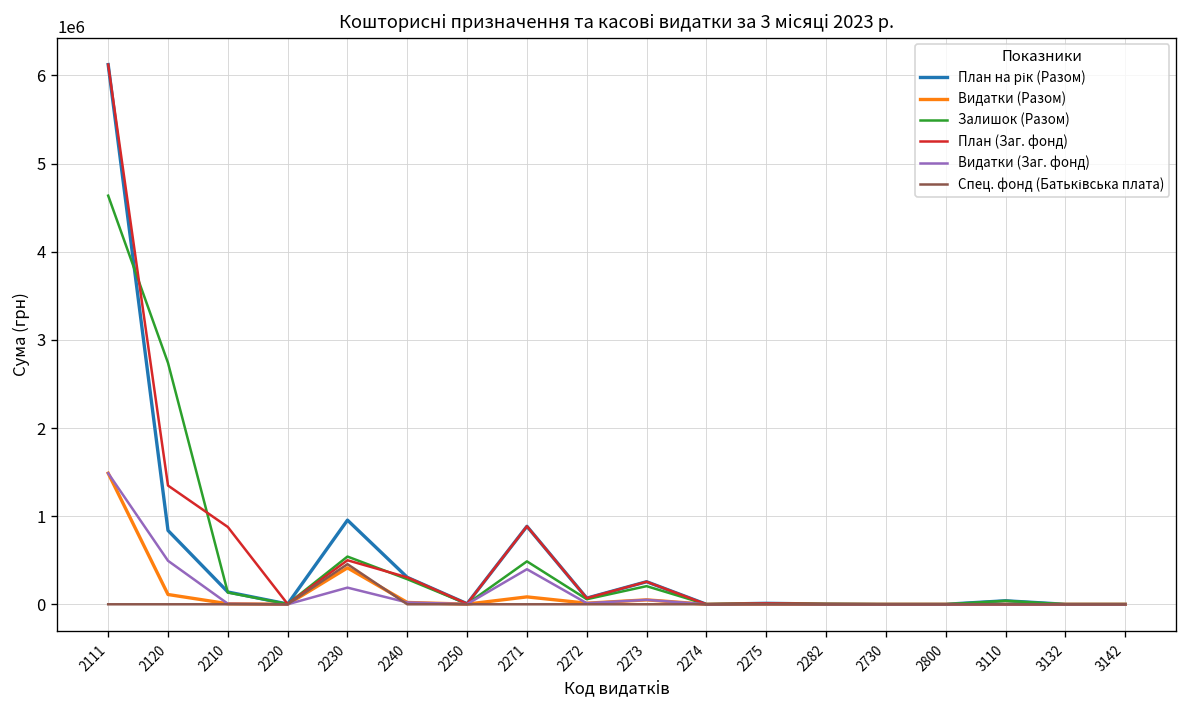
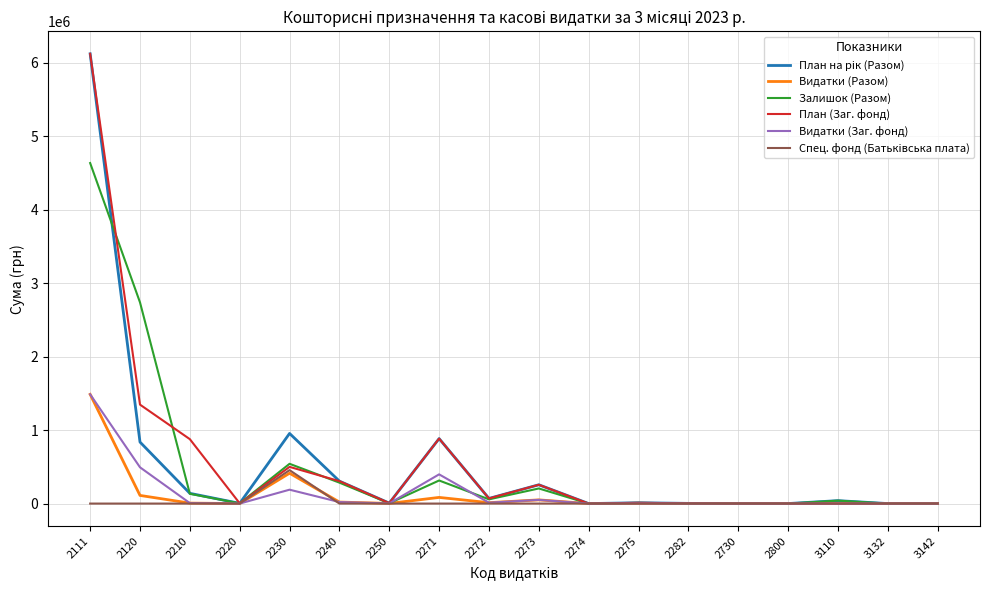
Залишок (Разом), 2271: 500000 -> 300000
